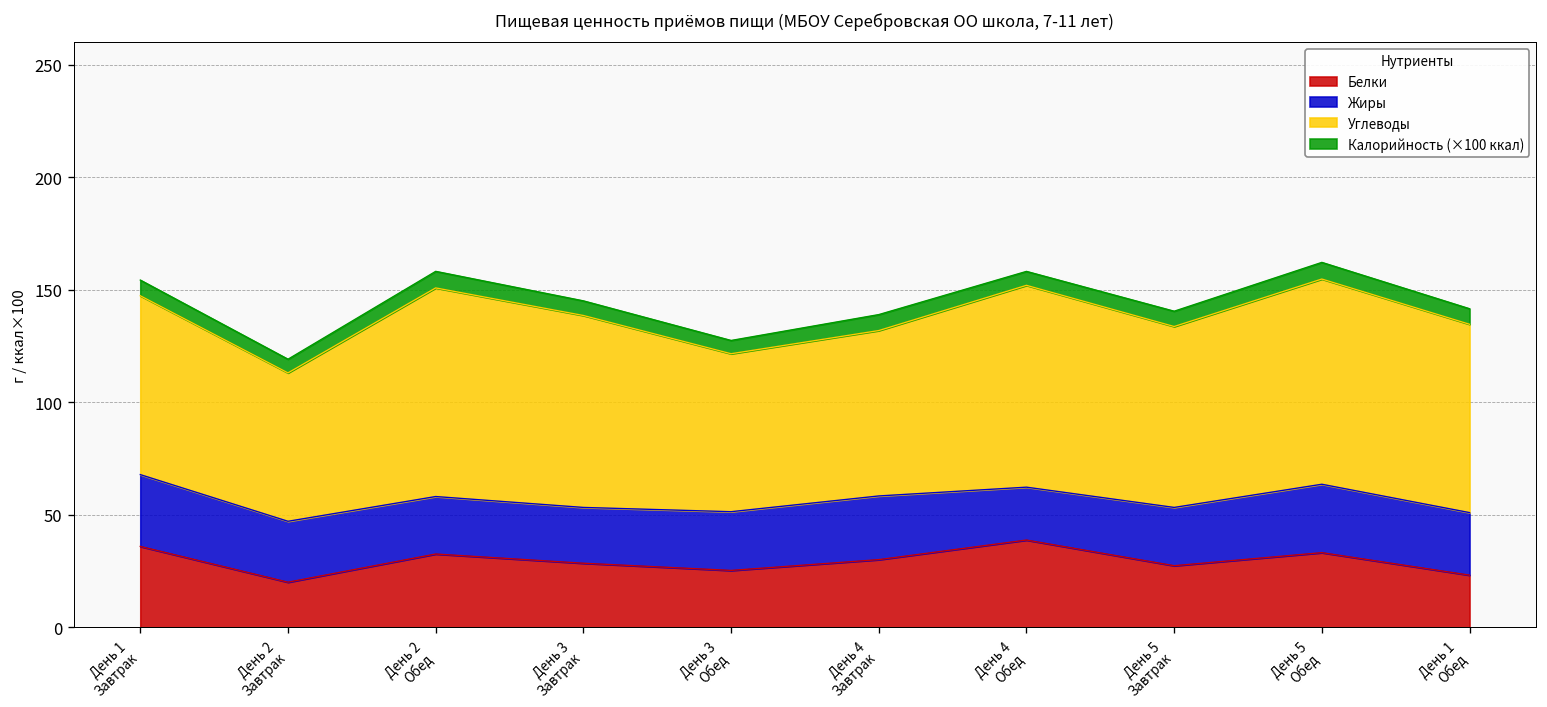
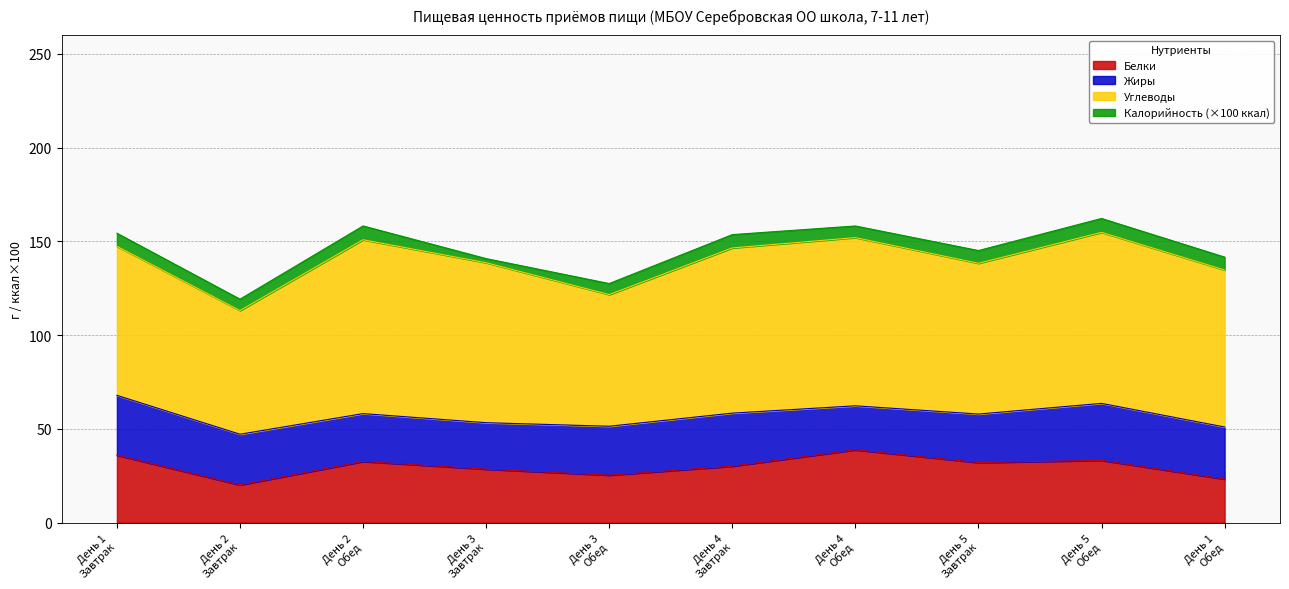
Калорийность (×100 ккал), День 3 Завтрак: 7 -> 2
Углеводы, День 4 Завтрак: 74 -> 88
Белки, День 5 Завтрак: 27 -> 32
